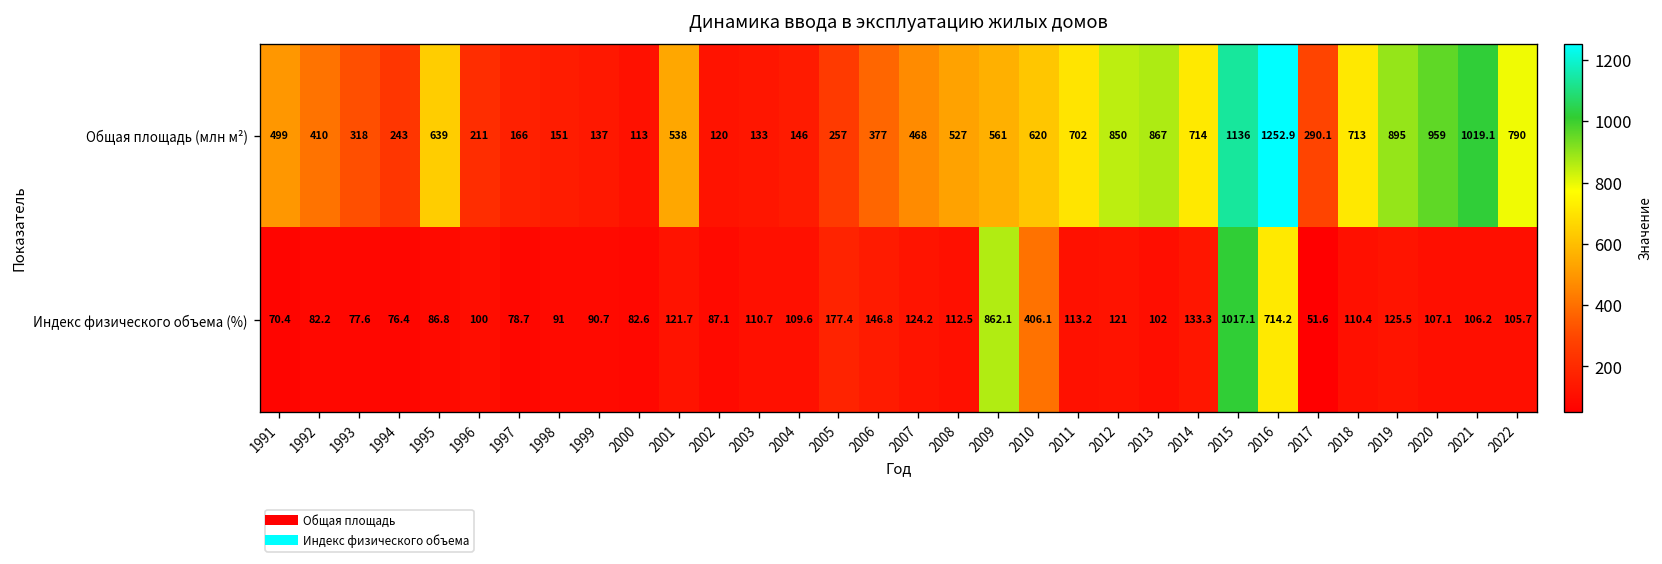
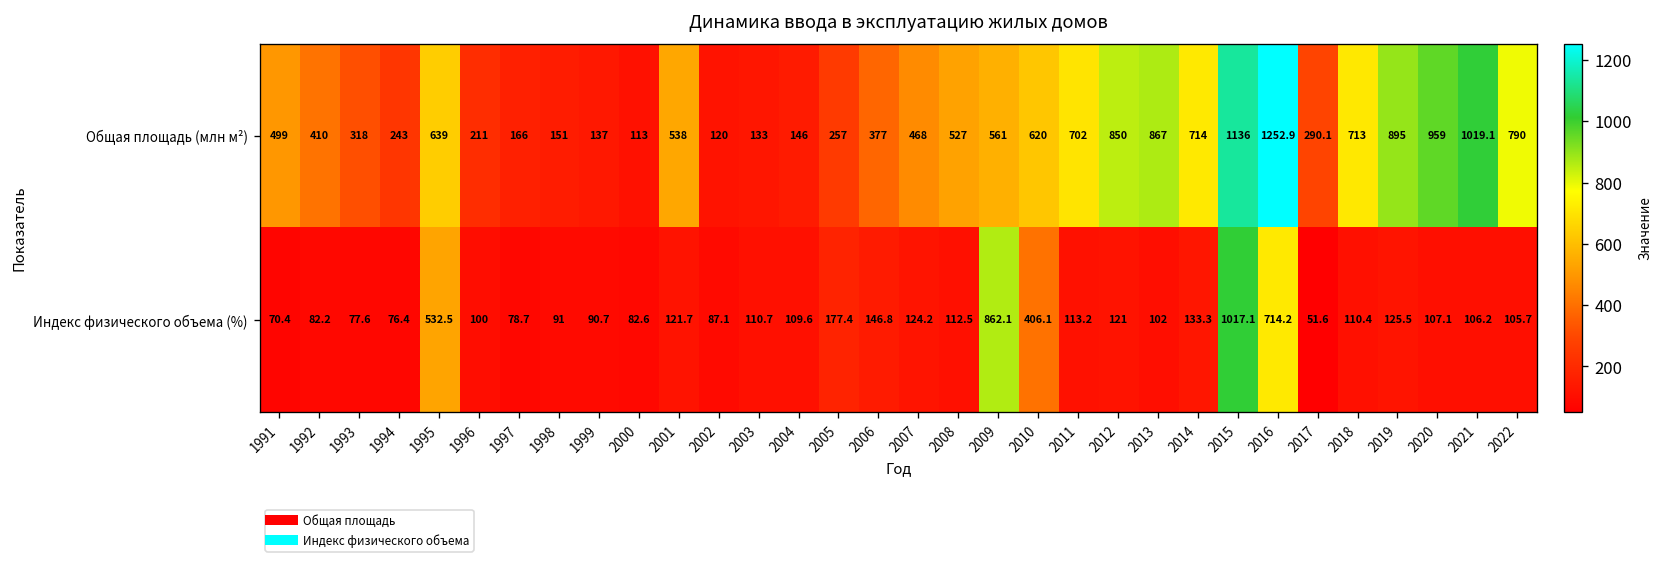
Индекс физического объема (%), 1995: 86.8 -> 532.5
